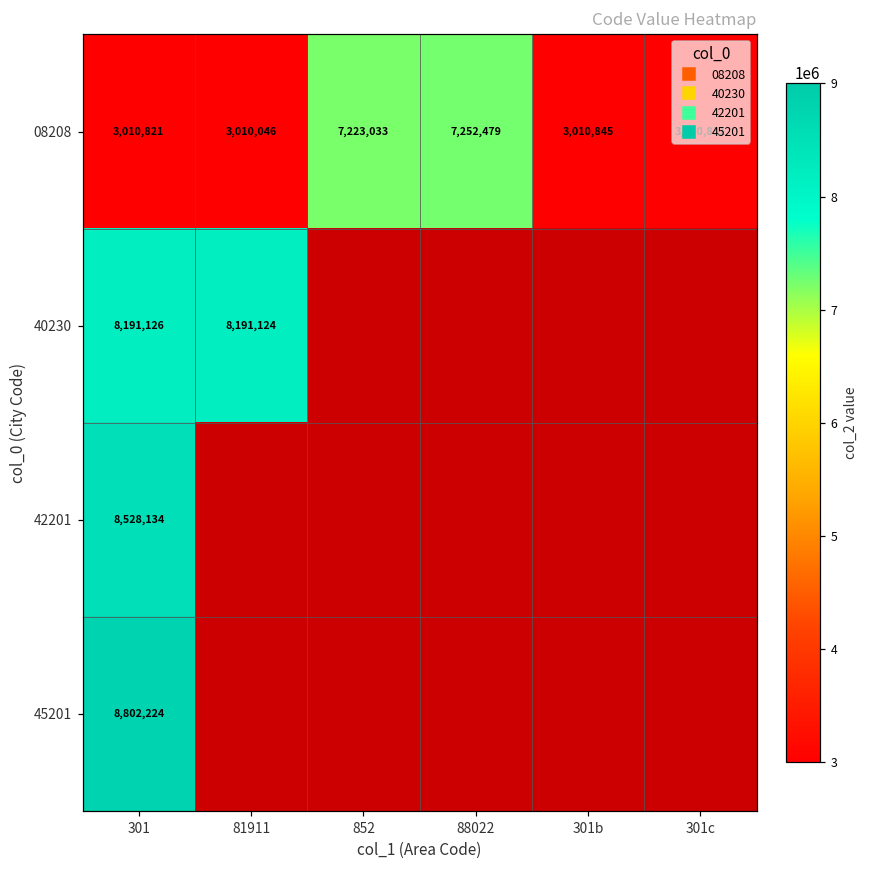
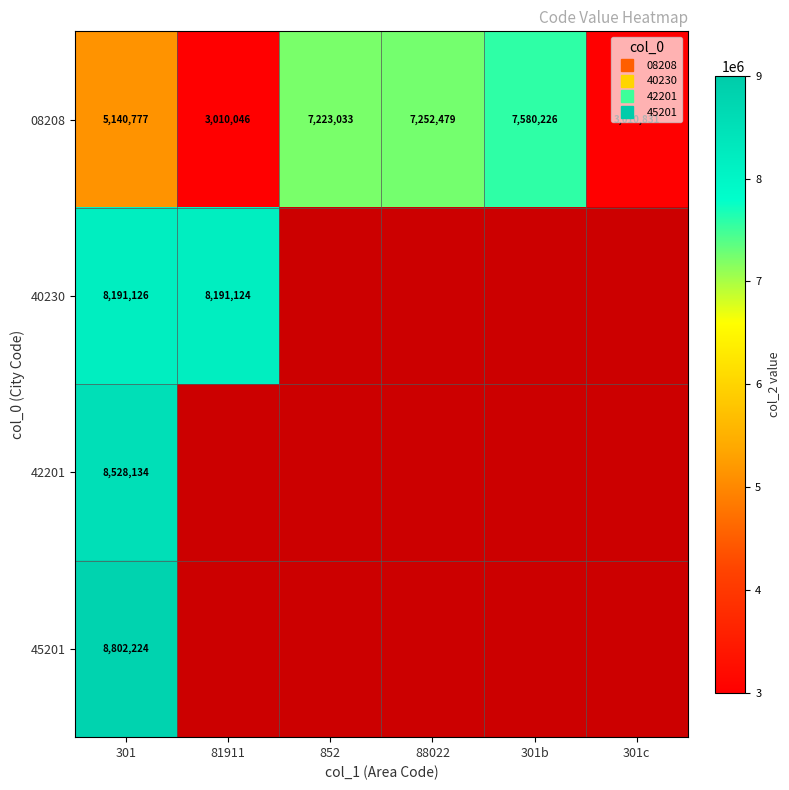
08208, 301: 3,010,821 -> 5,140,777
08208, 301b: 3,010,845 -> 7,580,226
